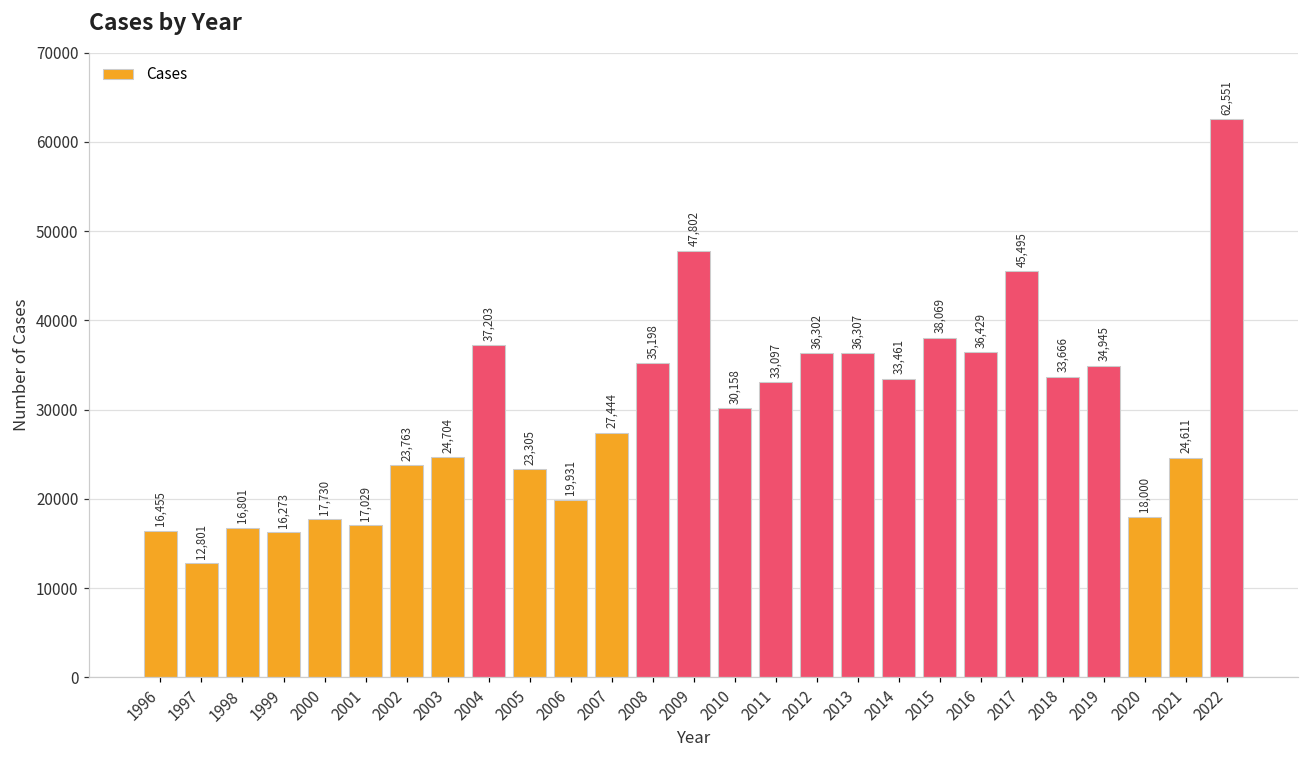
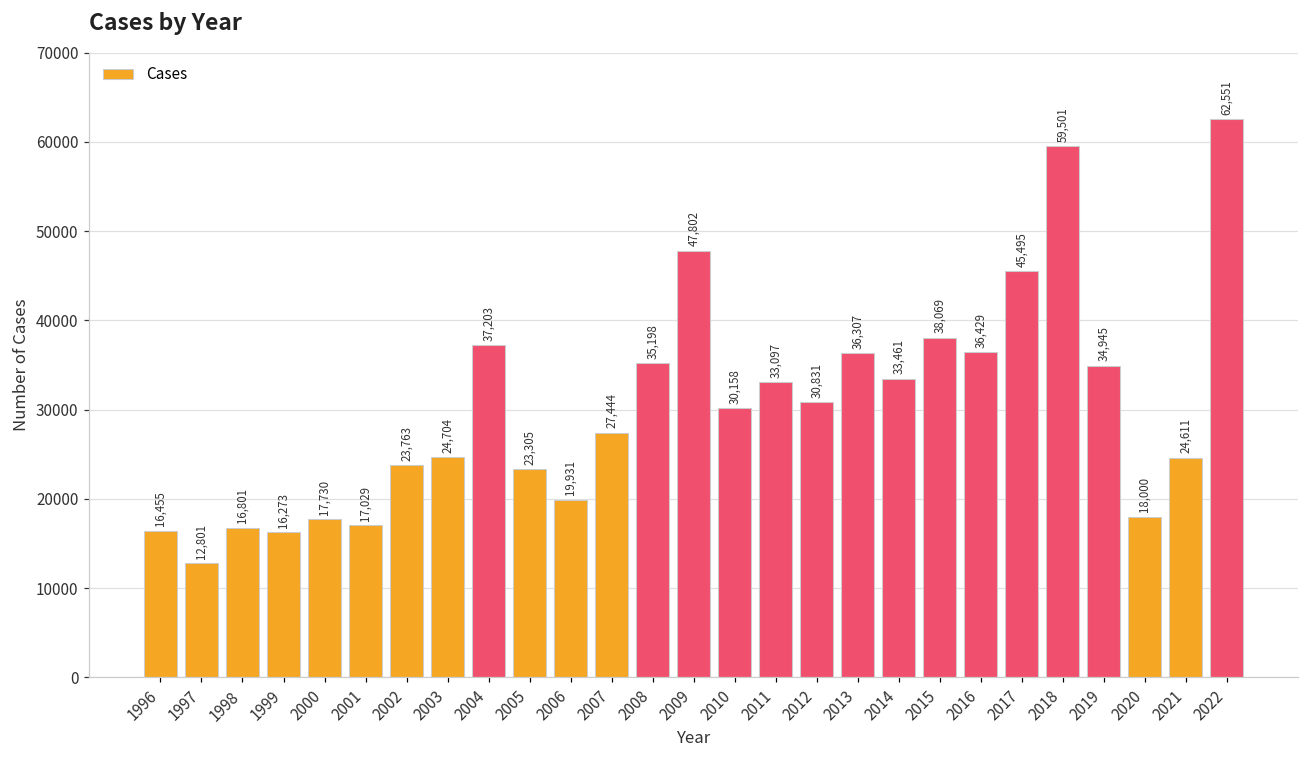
2012: 36,302 -> 30,831
2018: 33,666 -> 59,501
